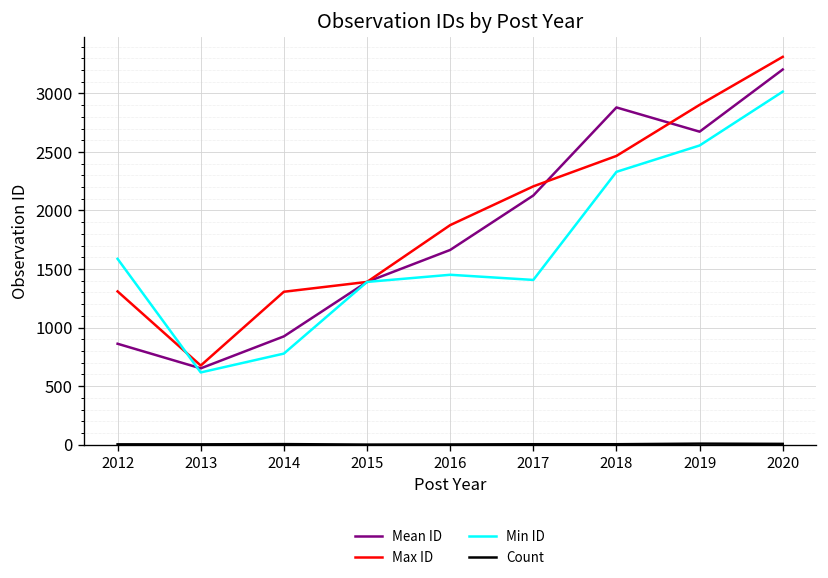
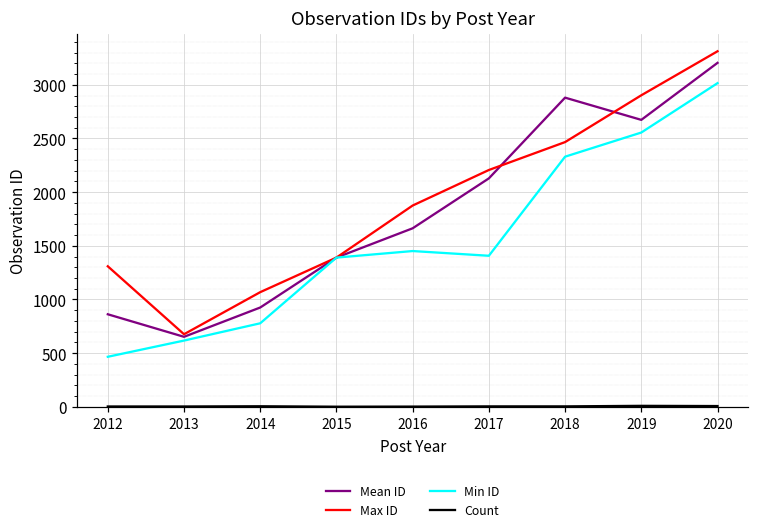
Min ID, 2012: 1600 -> 500
Max ID, 2014: 1300 -> 1100
